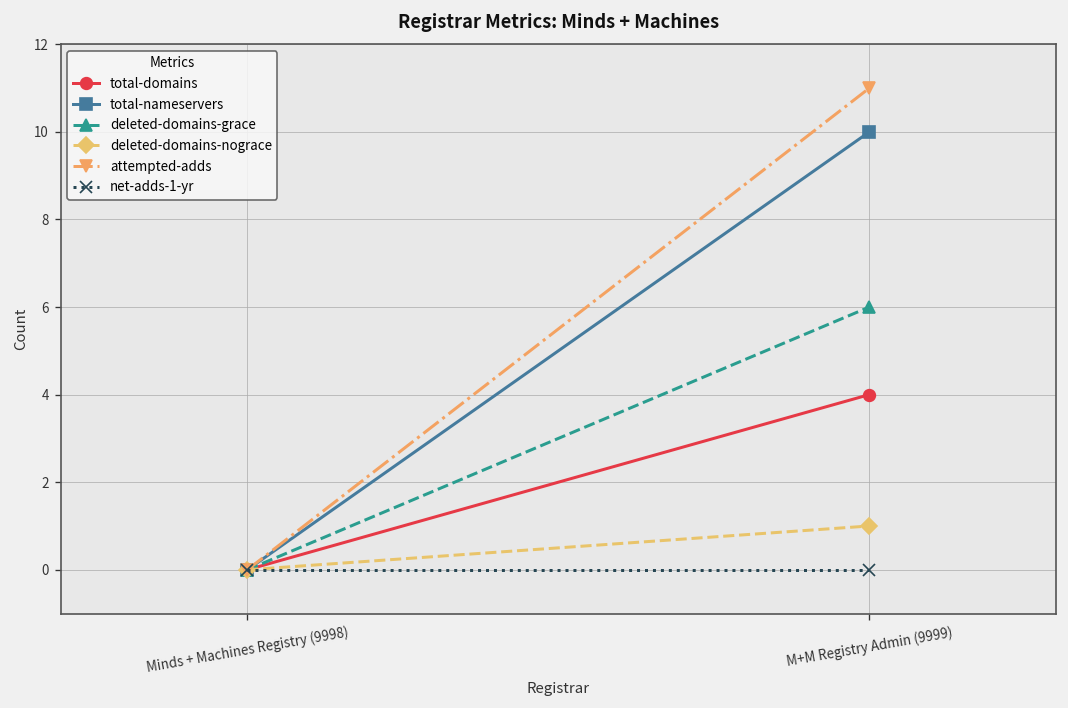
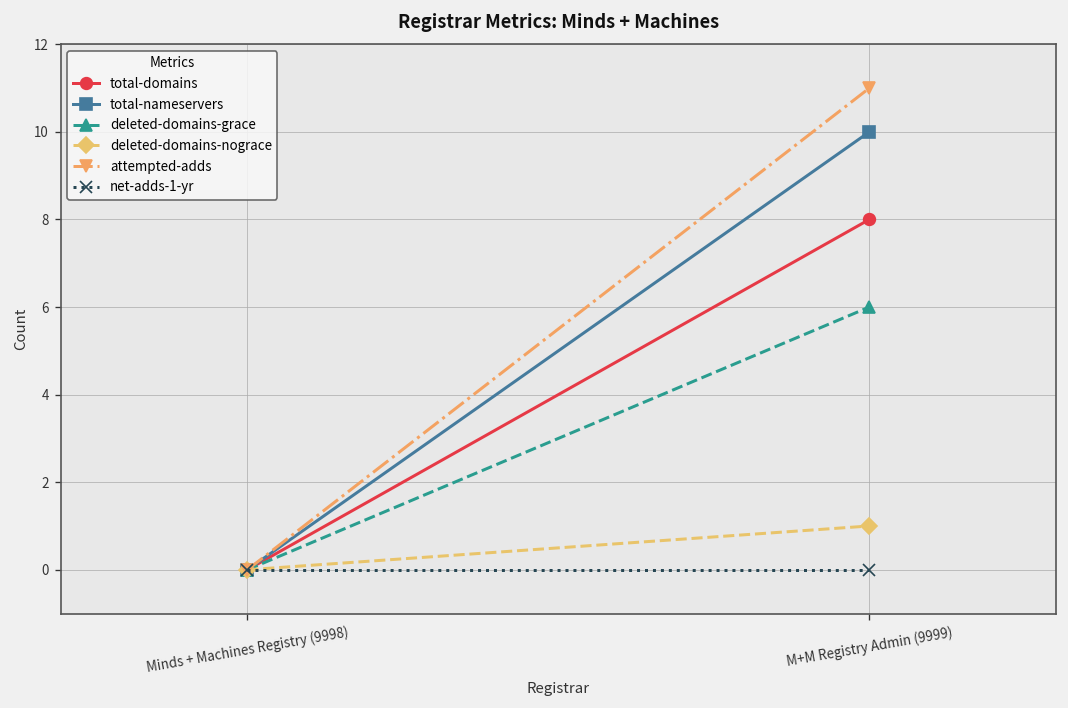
total-domains, M+M Registry Admin (9999): 4 -> 8
